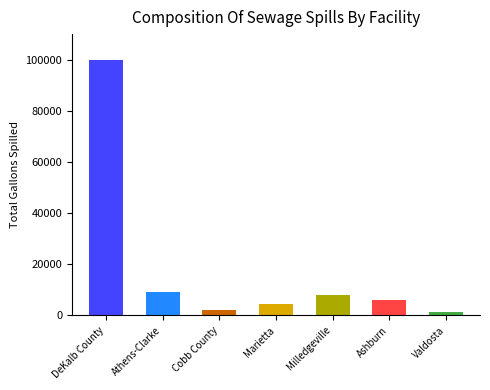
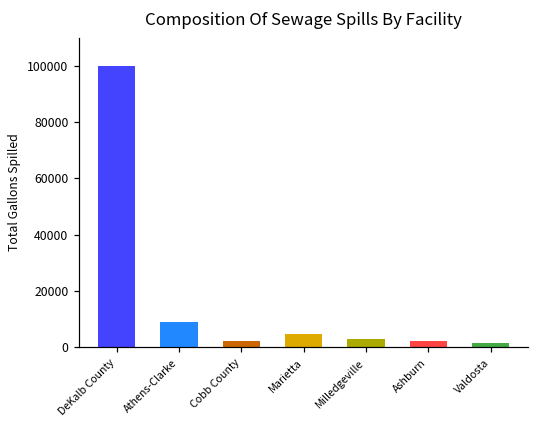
Milledgeville: 8000 -> 3000
Ashburn: 6000 -> 2000
